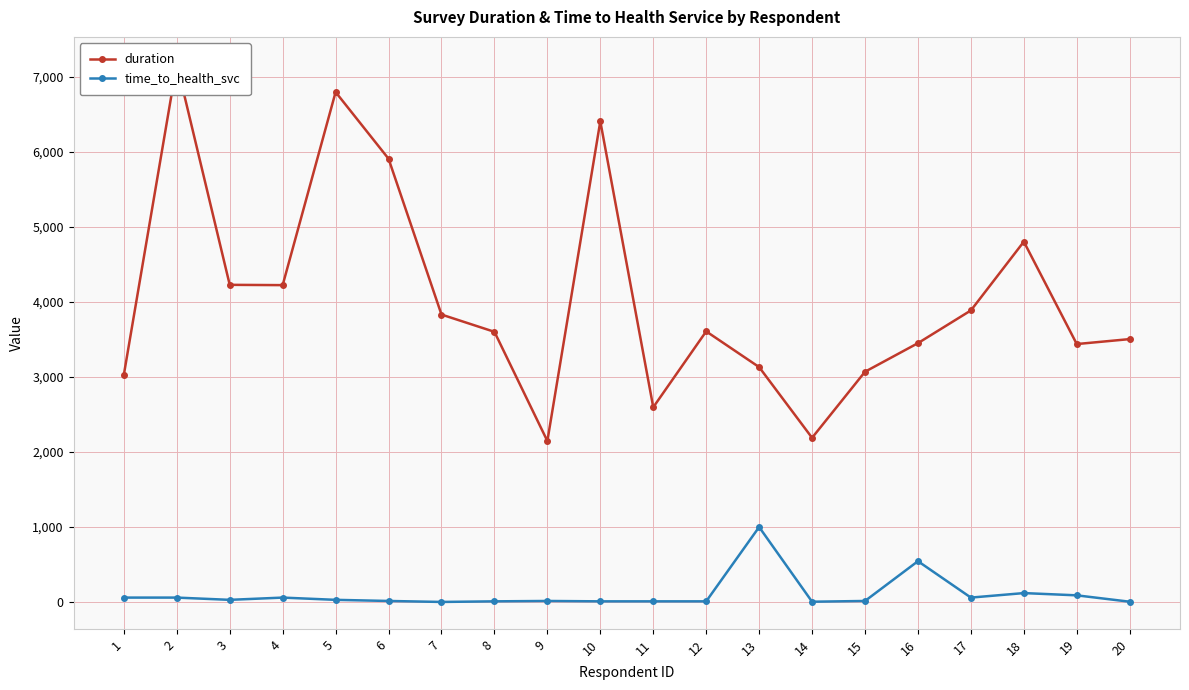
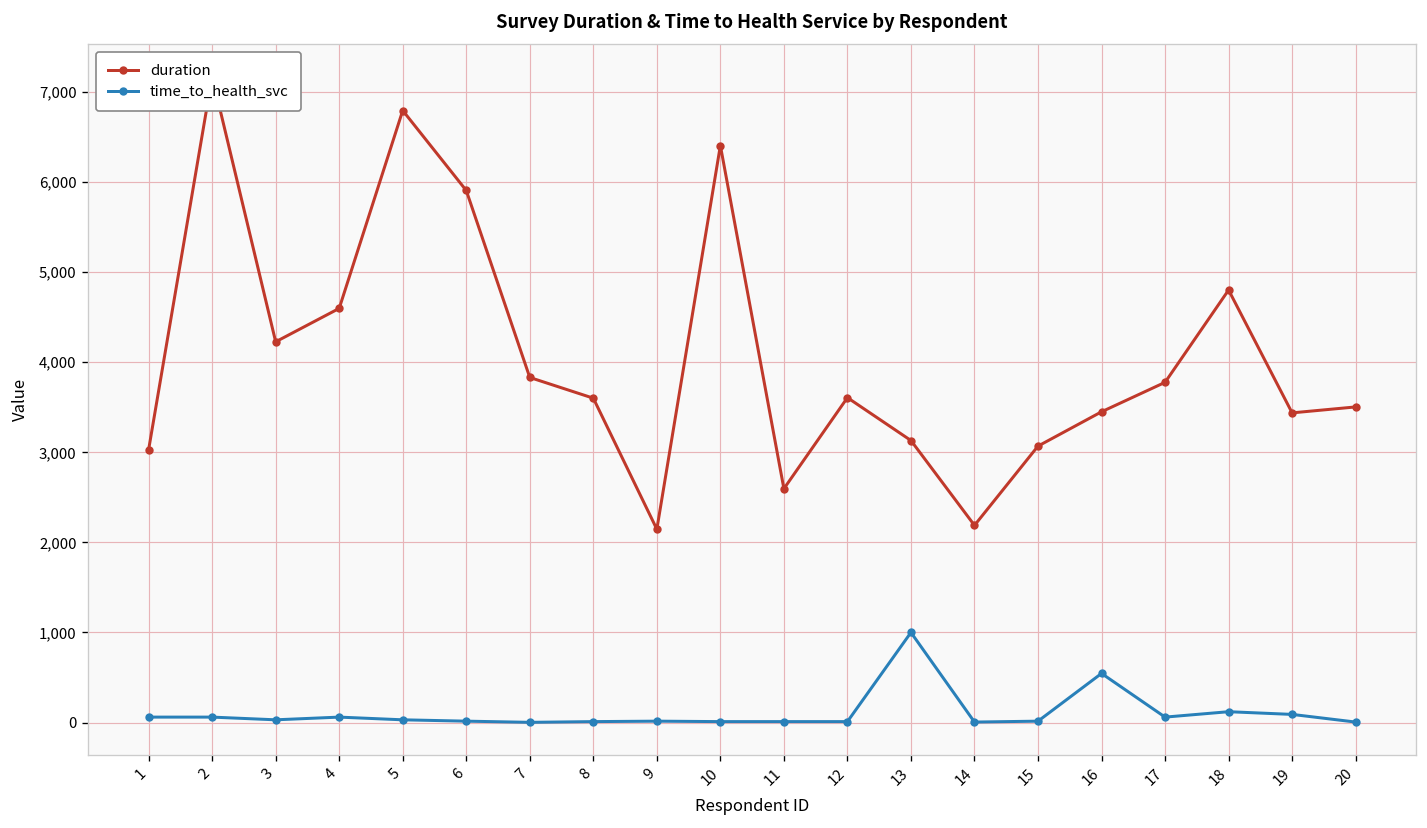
duration, 4: 4,200 -> 4,600
duration, 17: 3,900 -> 3,800
